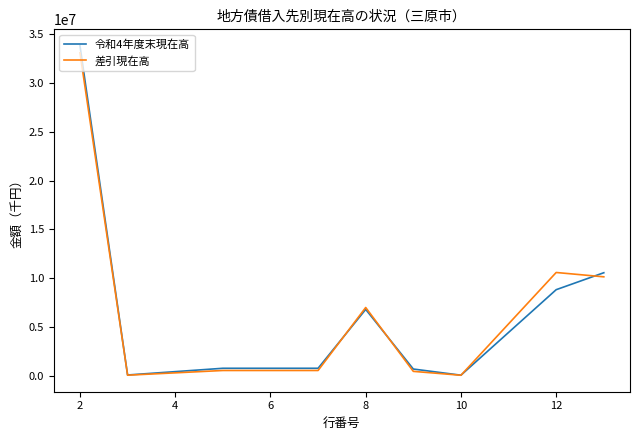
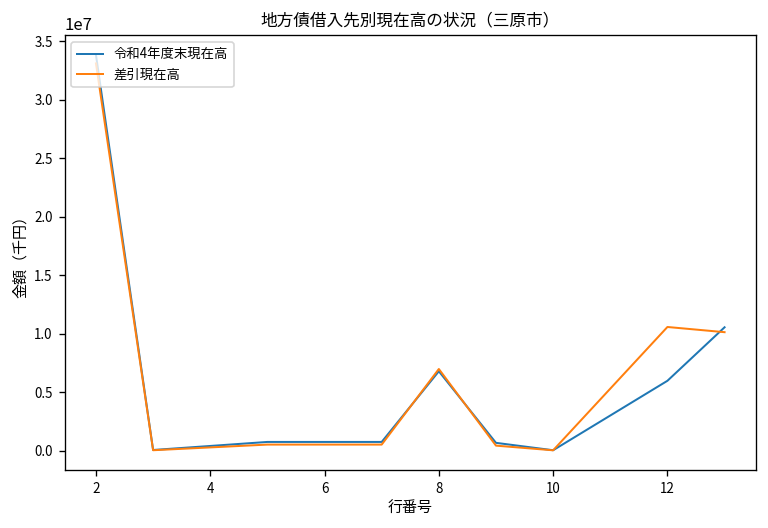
令和4年度末現在高, 12: 9000000 -> 6000000
